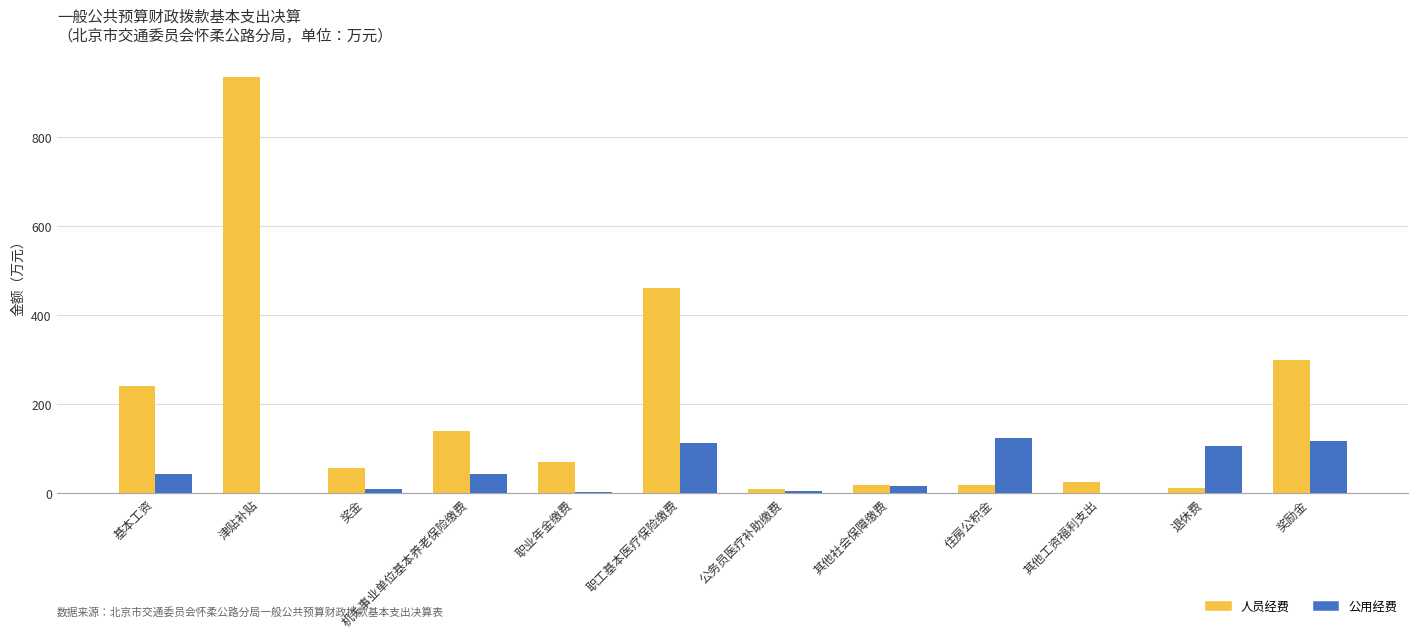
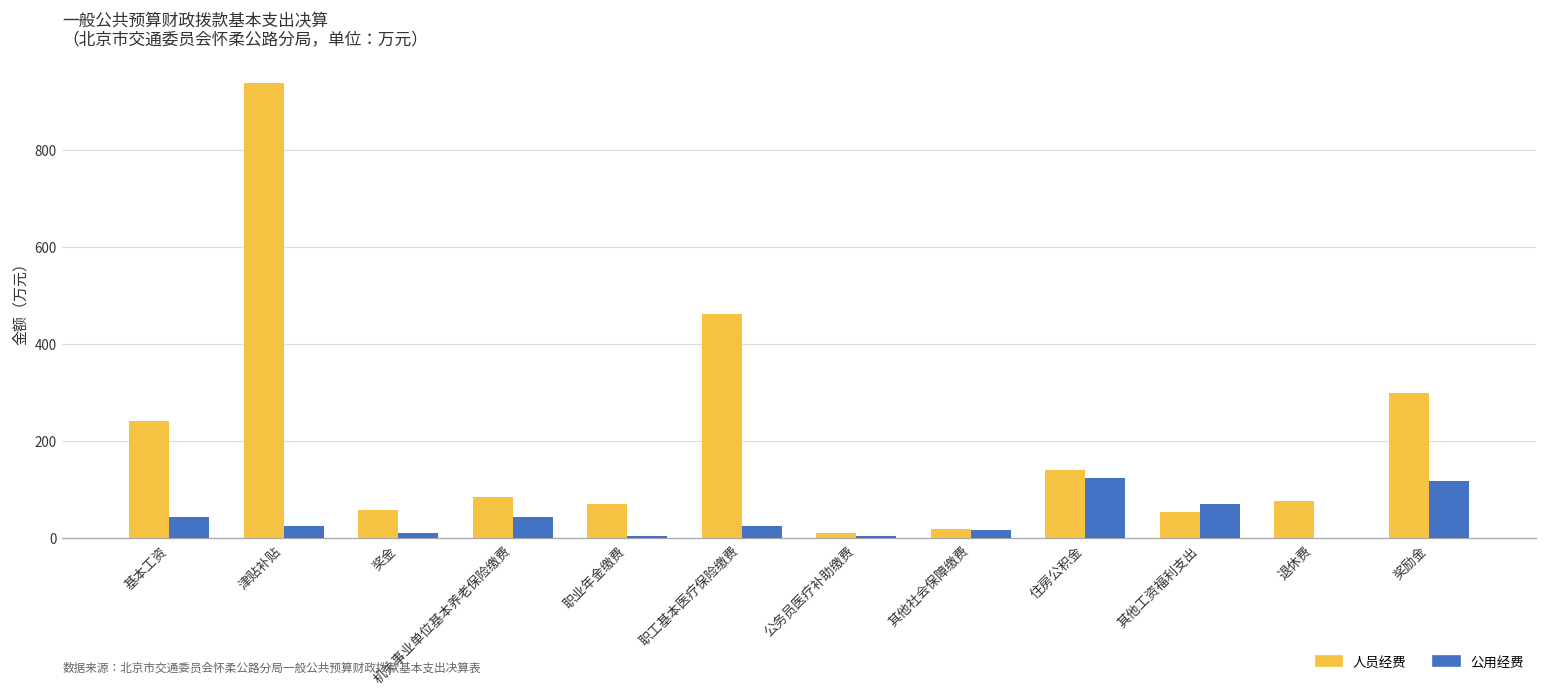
公用经费, 津贴补贴: 0 -> 20
人员经费, 机关事业单位基本养老保险缴费: 140 -> 80
公用经费, 职工基本医疗保险缴费: 110 -> 20
人员经费, 住房公积金: 20 -> 140
人员经费, 其他工资福利支出: 20 -> 50
公用经费, 其他工资福利支出: 0 -> 70
人员经费, 退休费: 10 -> 80
公用经费, 退休费: 110 -> 0
